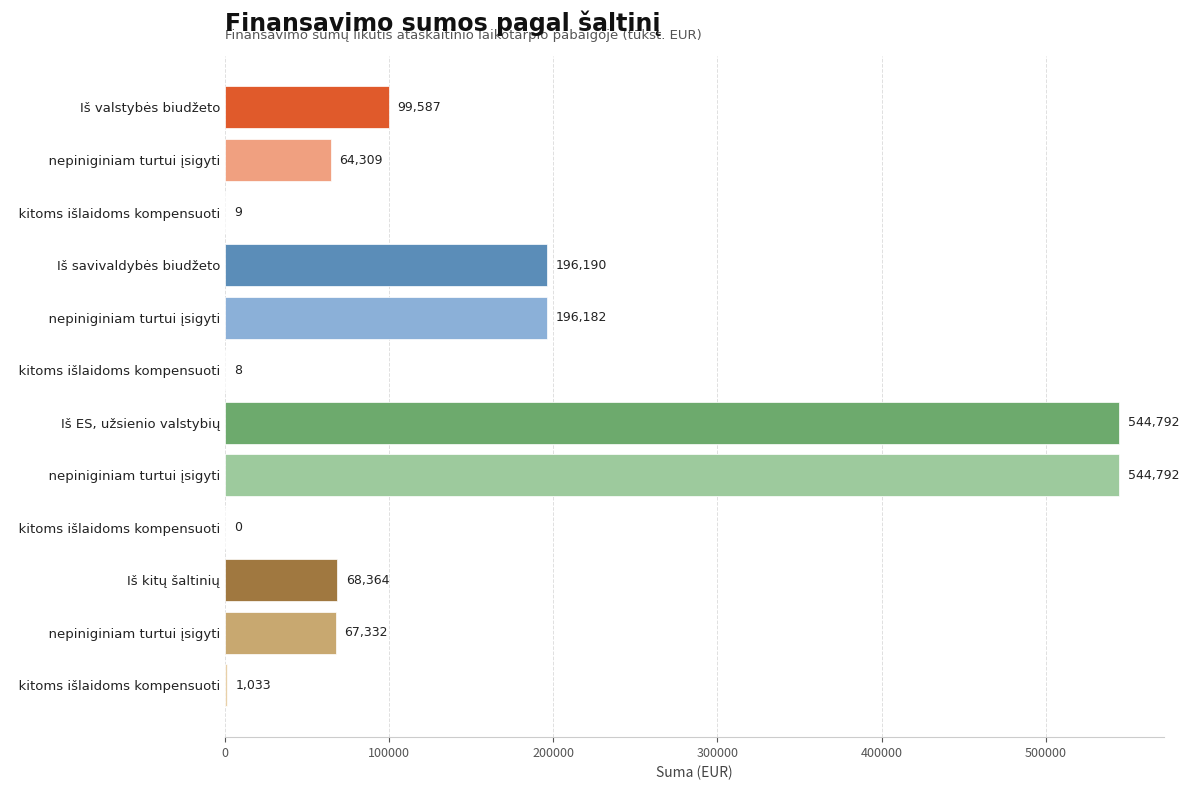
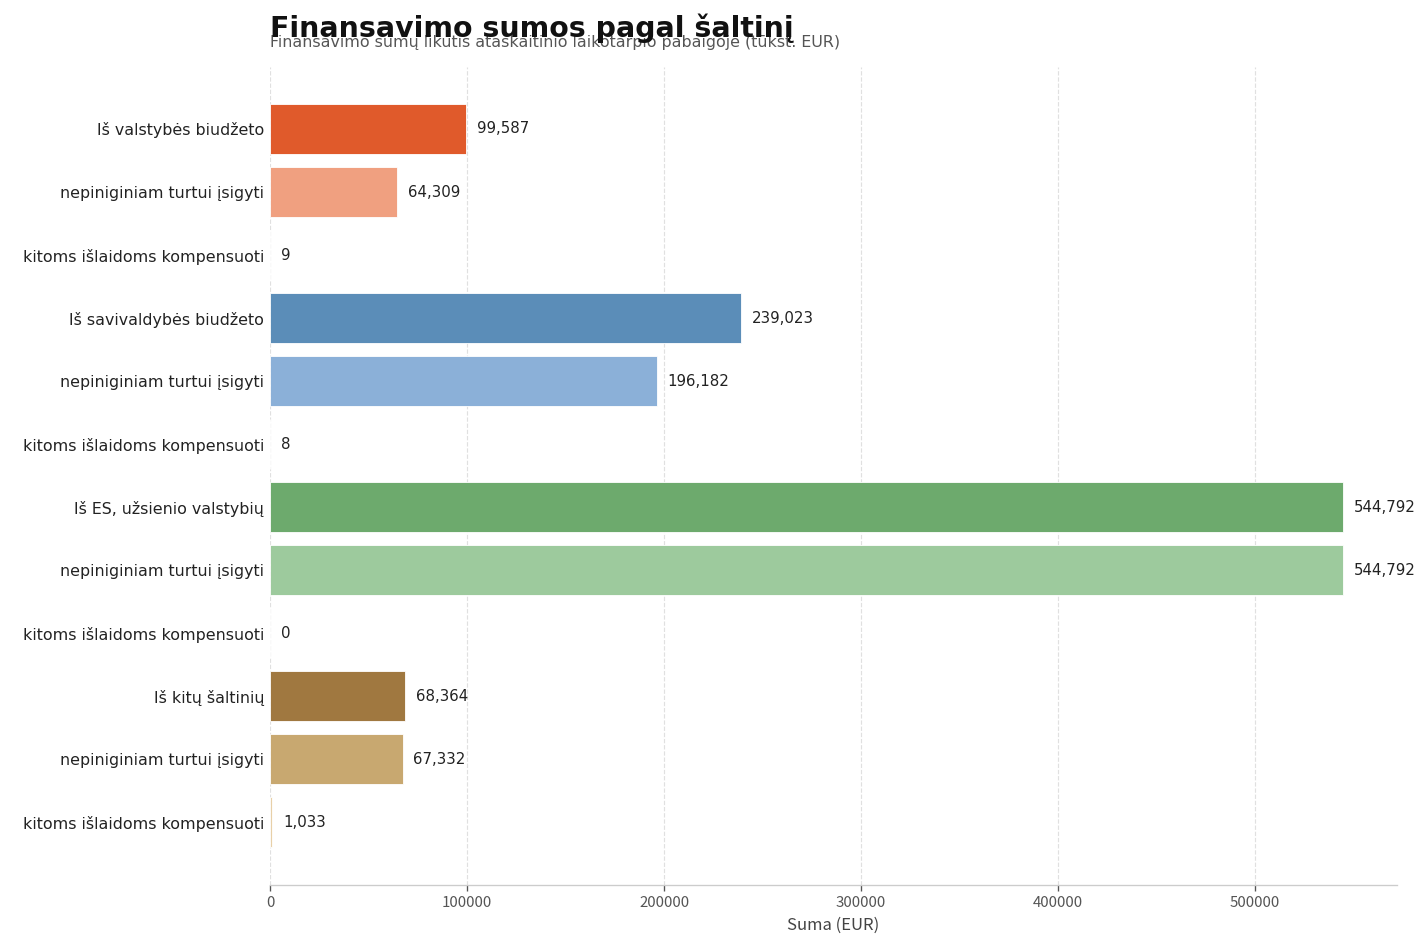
Iš savivaldybės biudžeto: 196,190 -> 239,023
